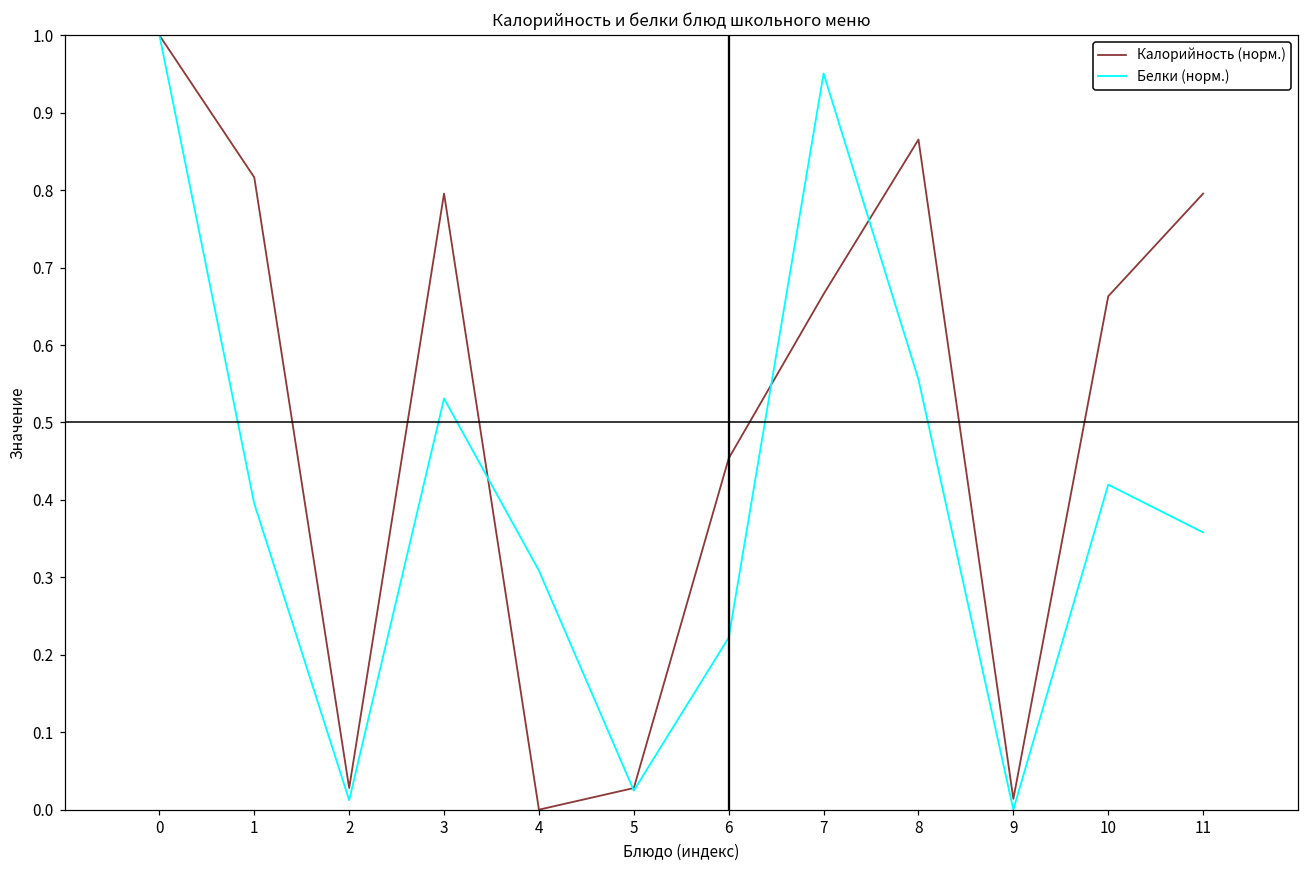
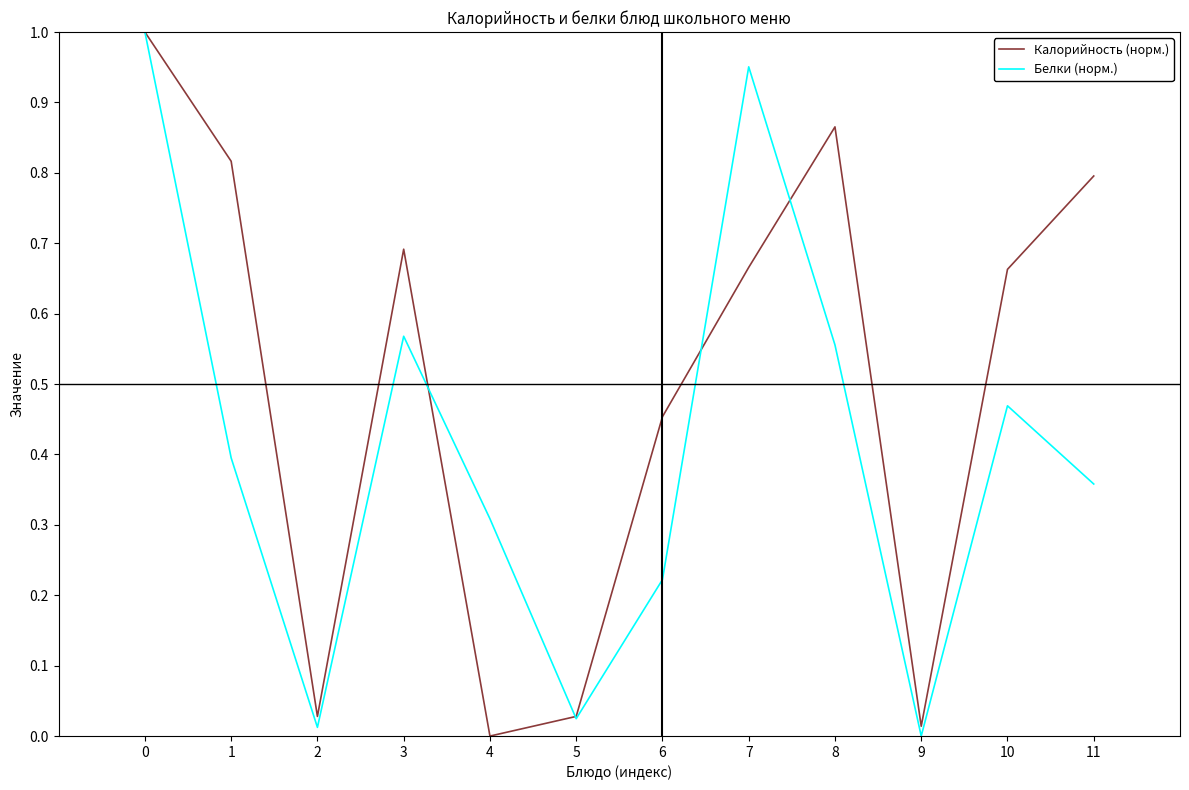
Калорийность (норм.), 3: 0.80 -> 0.69
Белки (норм.), 3: 0.53 -> 0.57
Белки (норм.), 10: 0.42 -> 0.47
